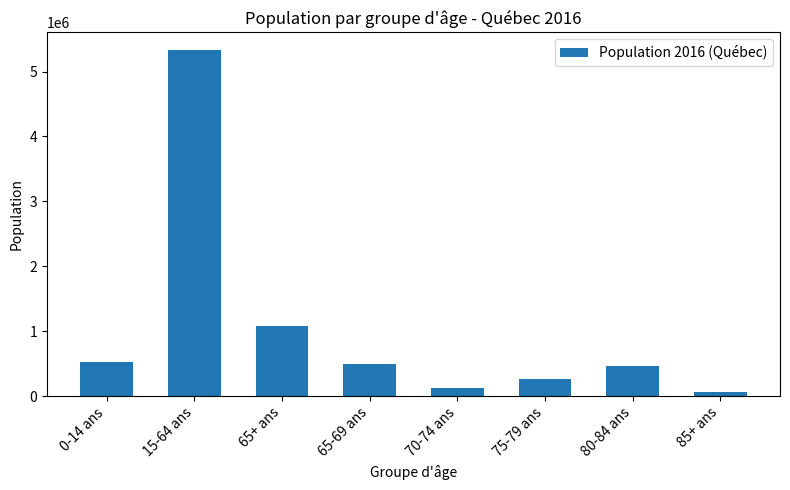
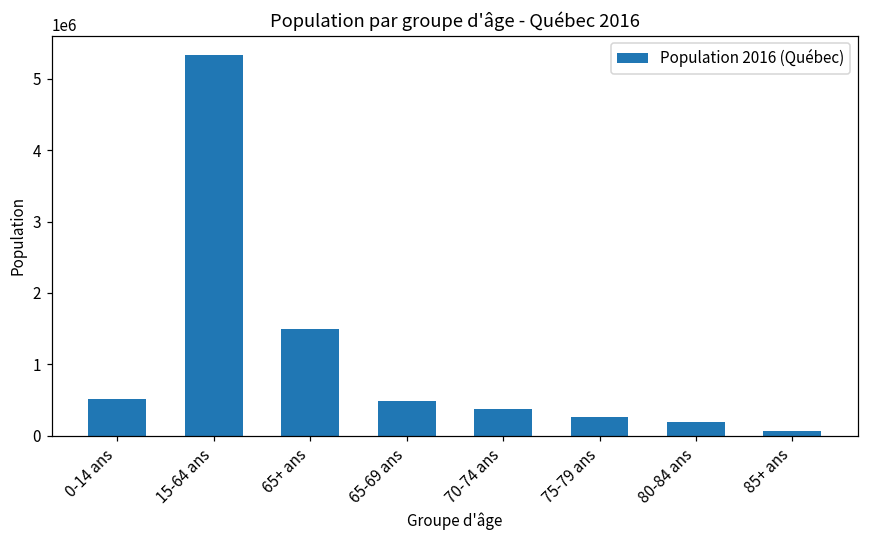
65+ ans: 1100000 -> 1500000
70-74 ans: 100000 -> 400000
80-84 ans: 500000 -> 200000
